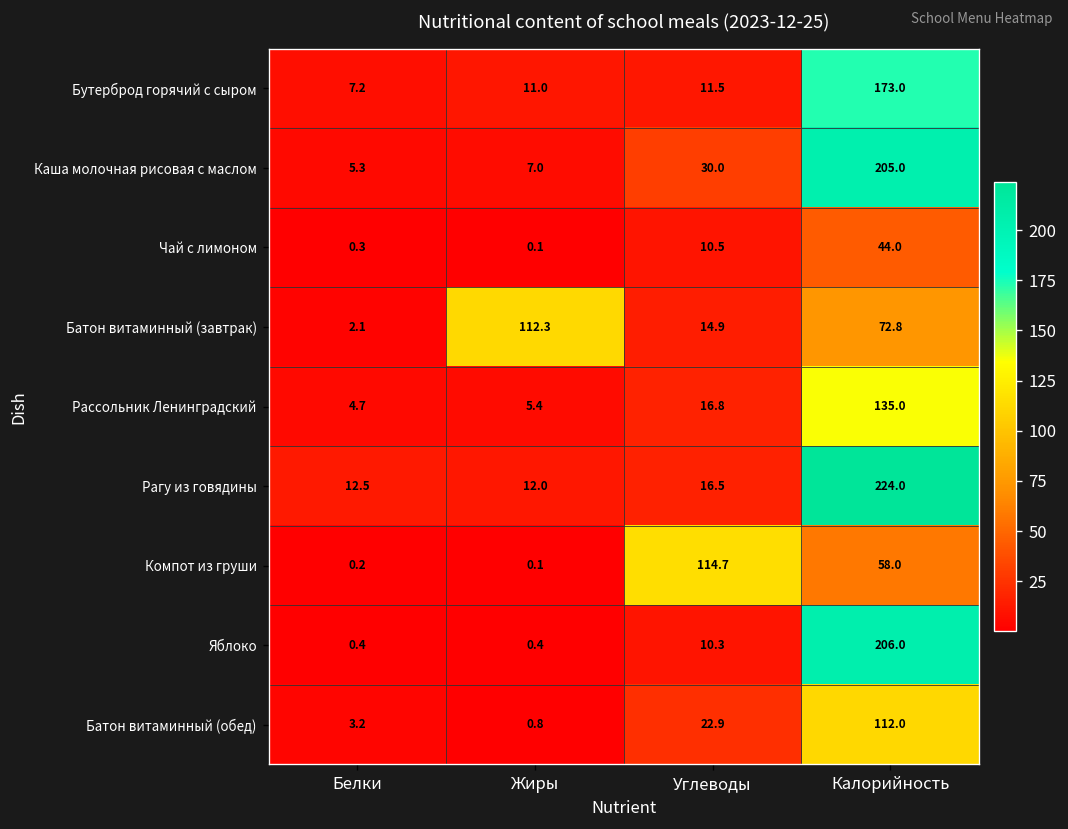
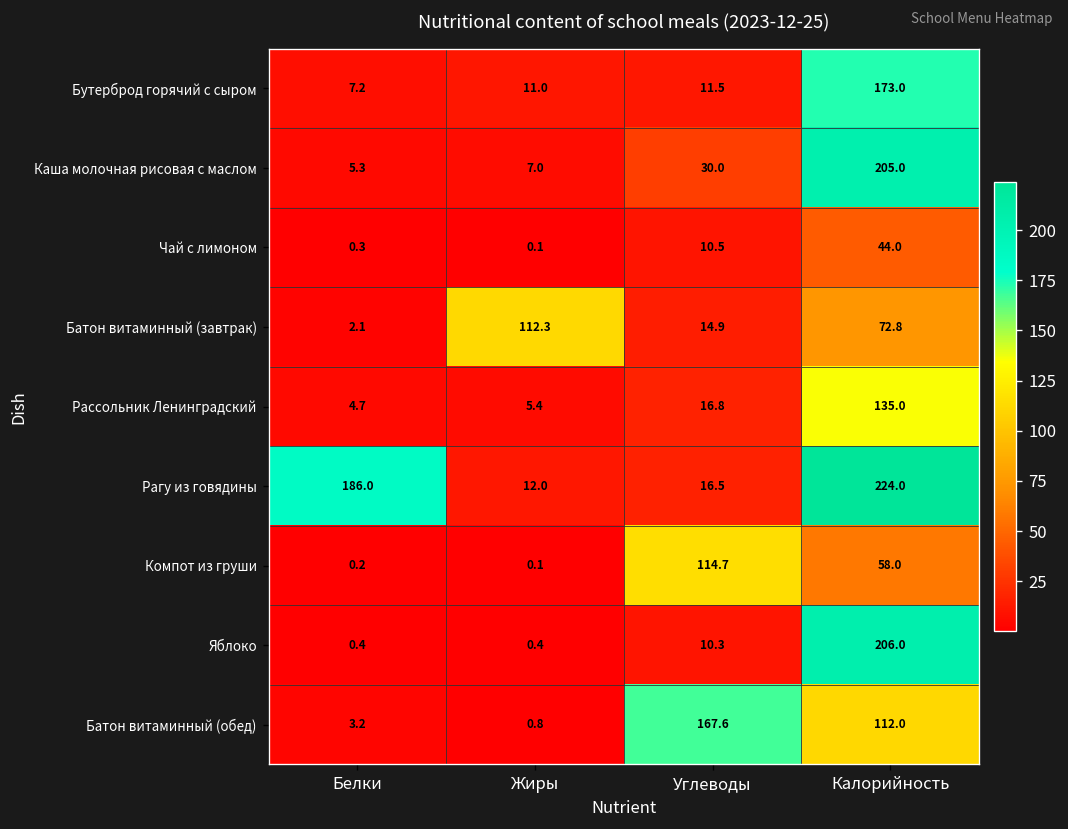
Рагу из говядины, Белки: 12.5 -> 186.0
Батон витаминный (обед), Углеводы: 22.9 -> 167.6
